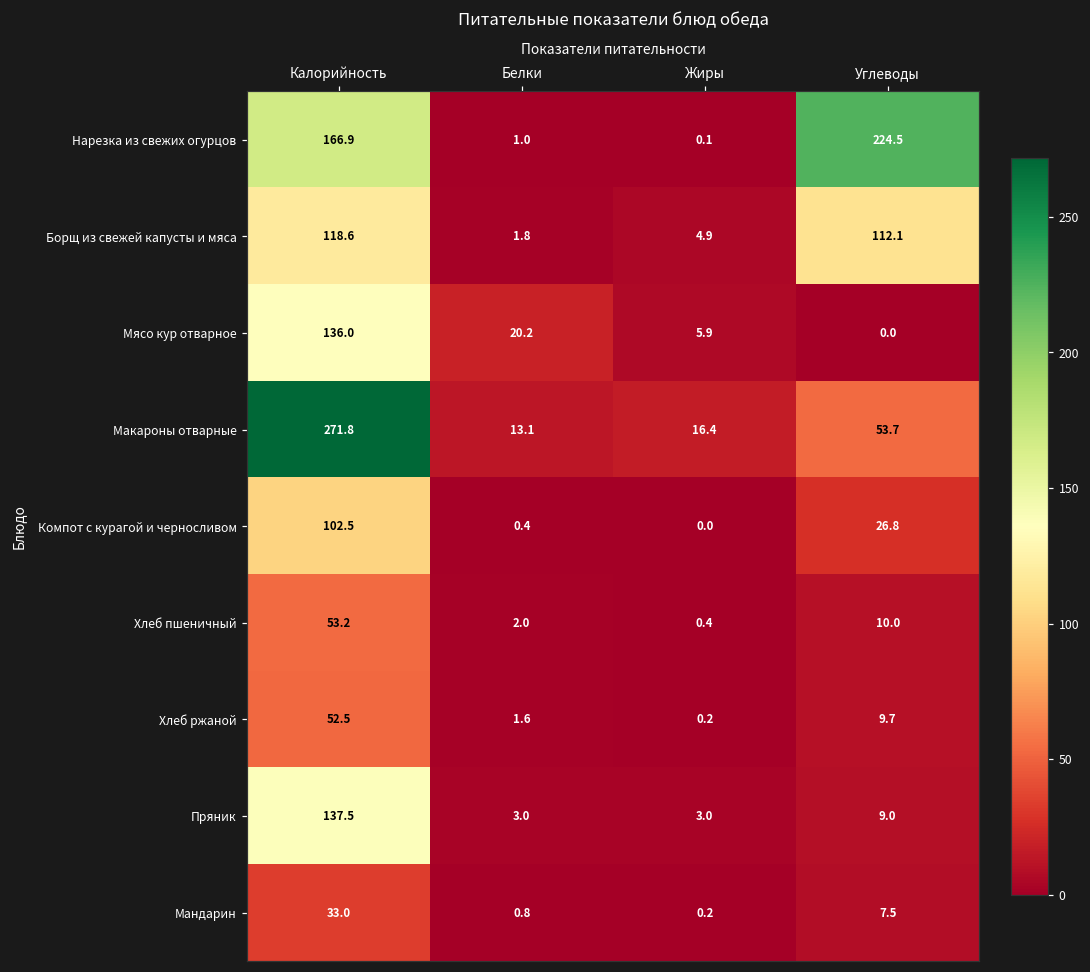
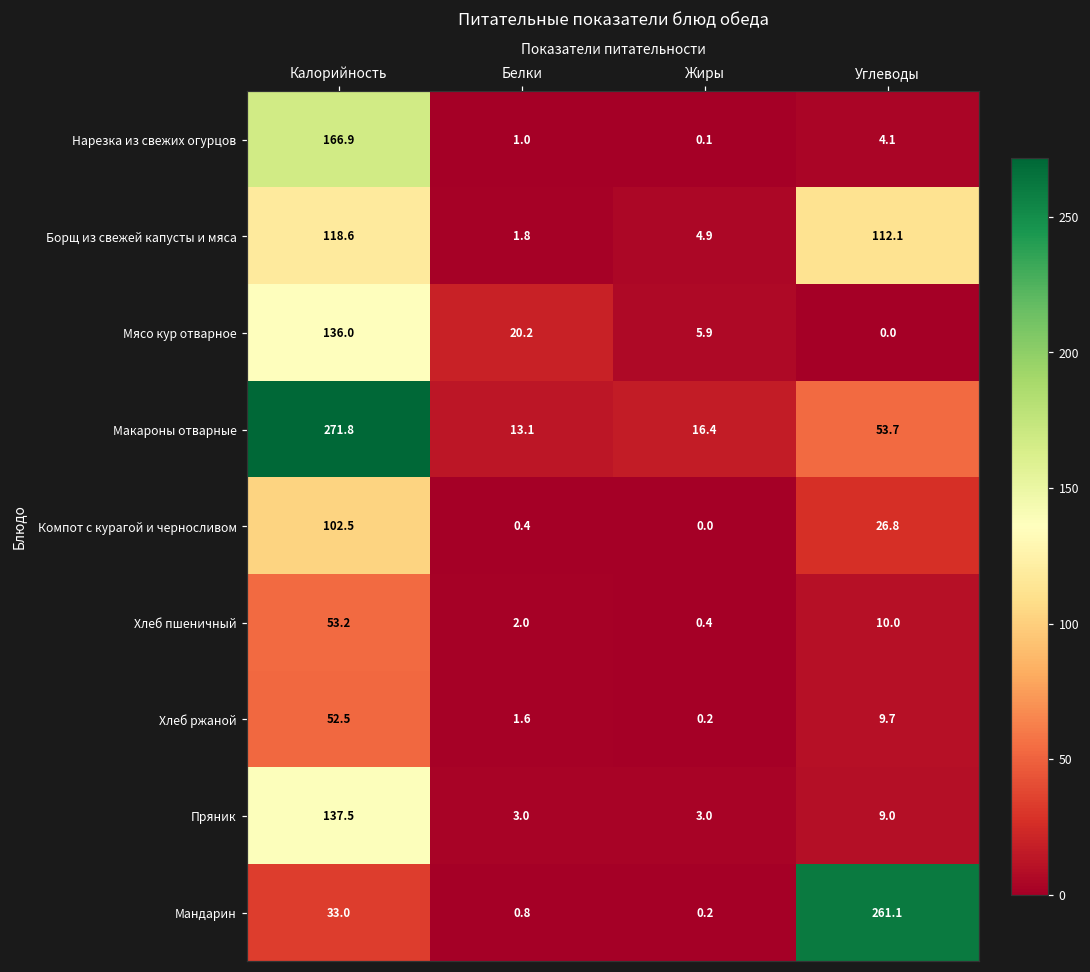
Нарезка из свежих огурцов, Углеводы: 224.5 -> 4.1
Мандарин, Углеводы: 7.5 -> 261.1
